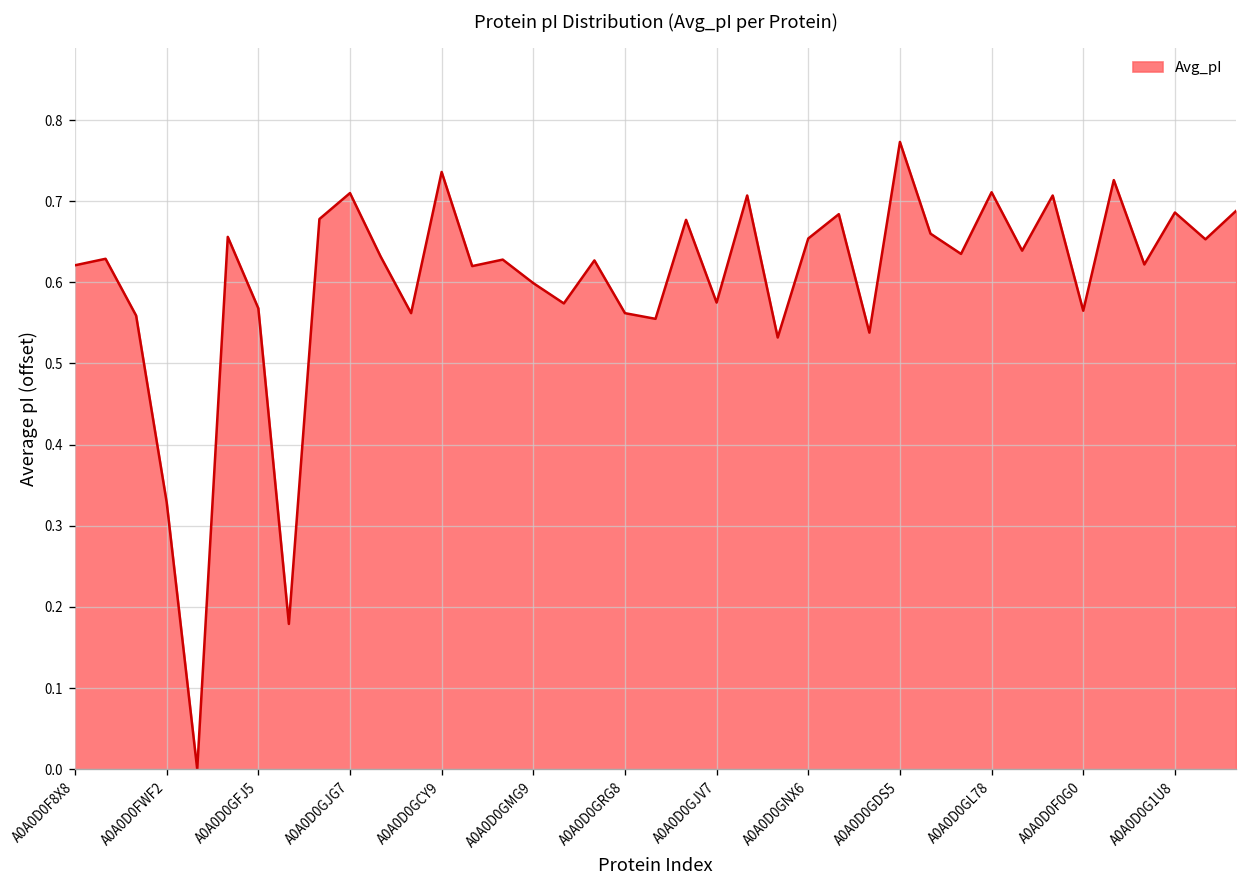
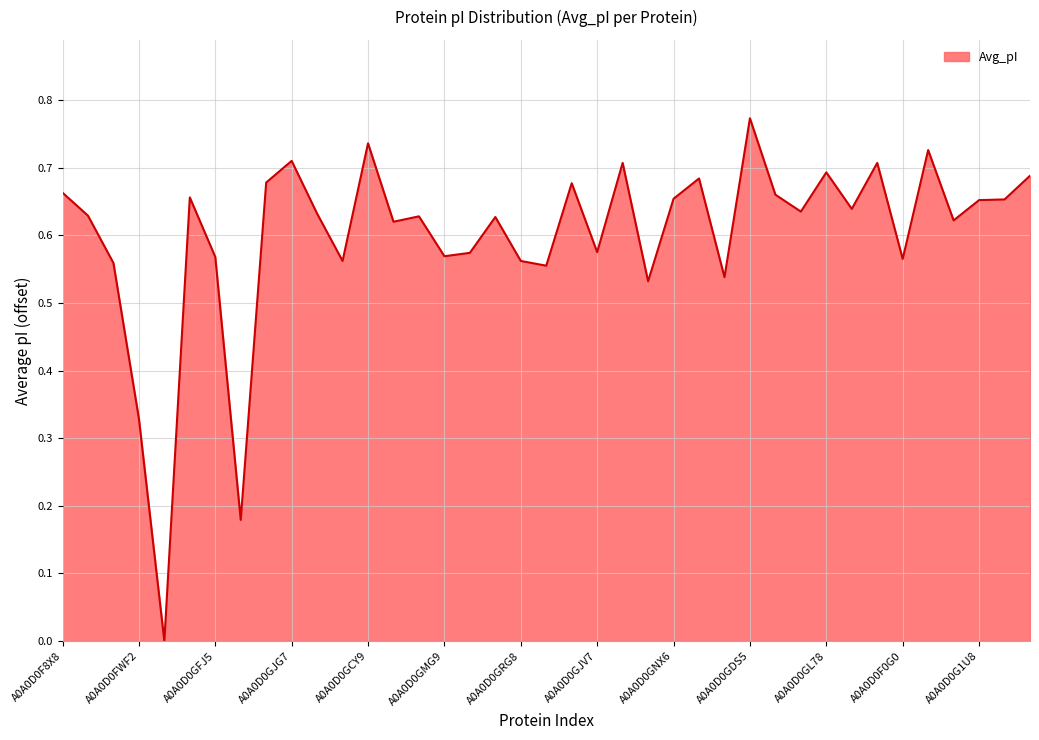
A0A0D0F8X8: 0.62 -> 0.66
A0A0D0GMG9: 0.60 -> 0.57
A0A0D0GL78: 0.71 -> 0.69
A0A0D0G1U8: 0.69 -> 0.65
